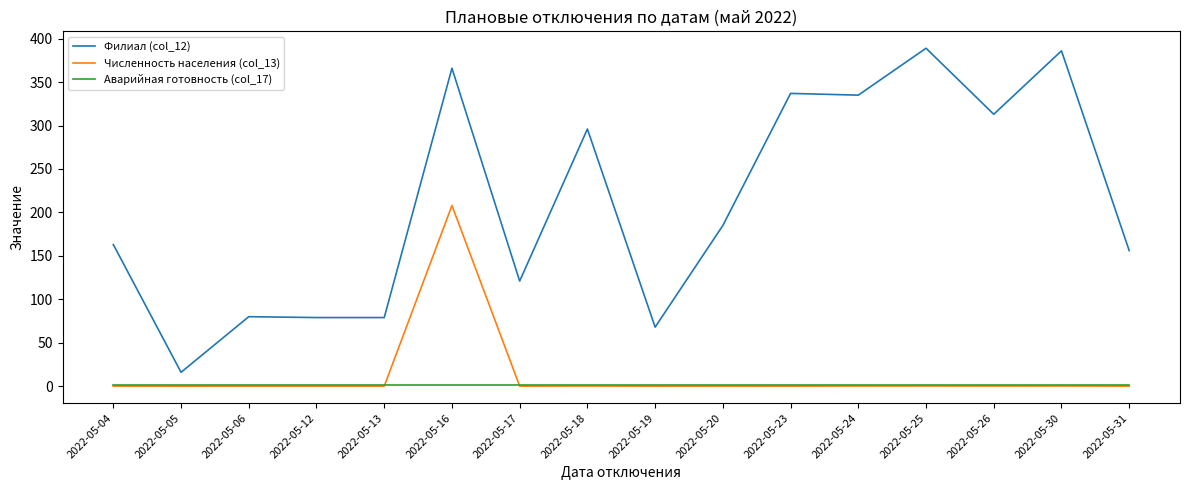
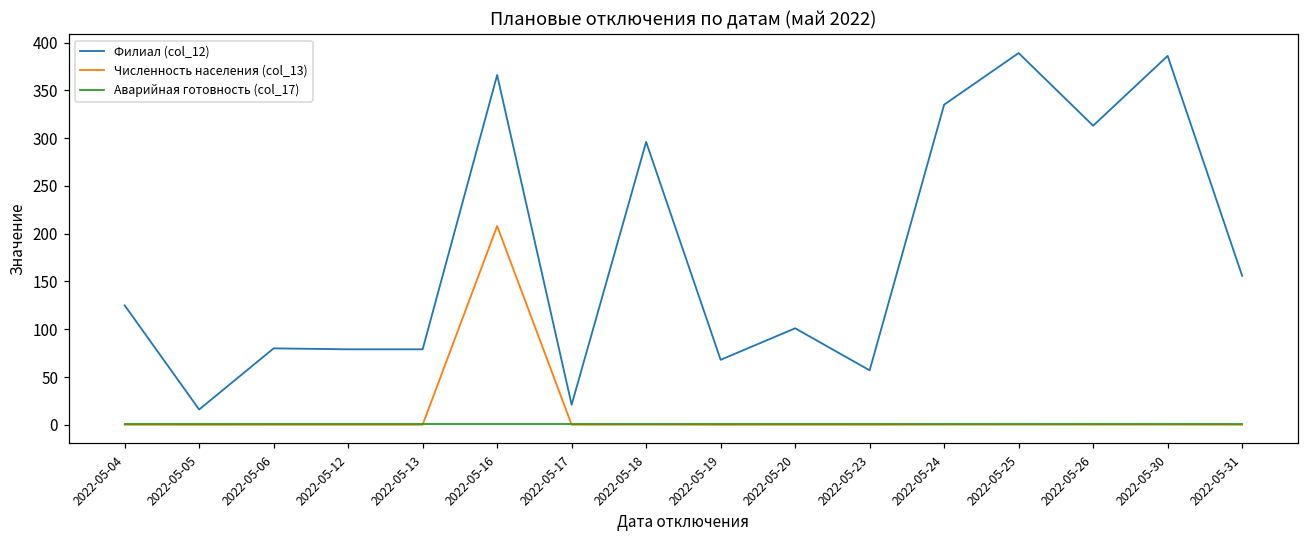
Филиал (col_12), 2022-05-04: 160 -> 130
Филиал (col_12), 2022-05-17: 120 -> 20
Филиал (col_12), 2022-05-20: 190 -> 100
Филиал (col_12), 2022-05-23: 340 -> 60
